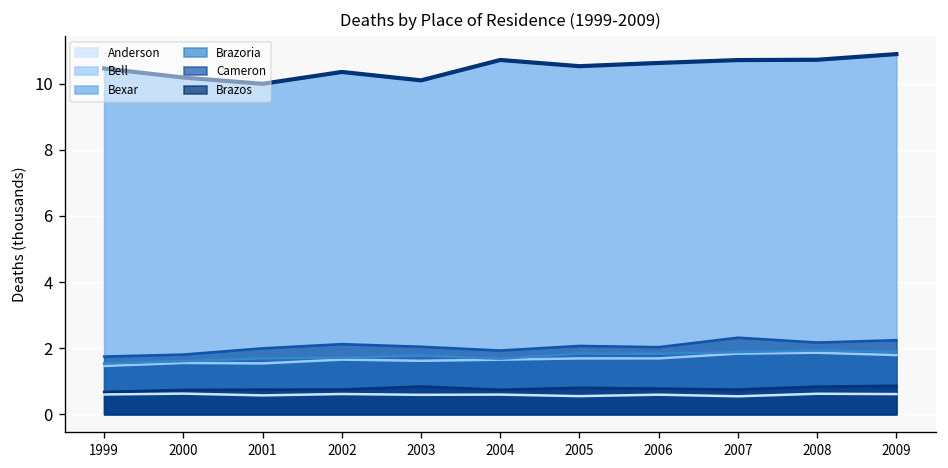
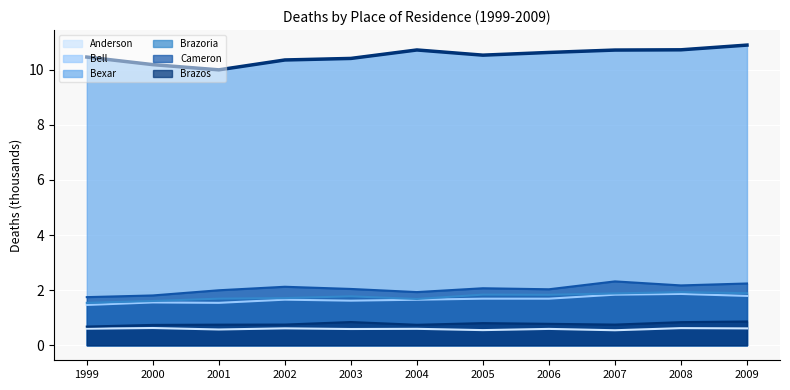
Bexar, 2003: 10.1 -> 10.4
